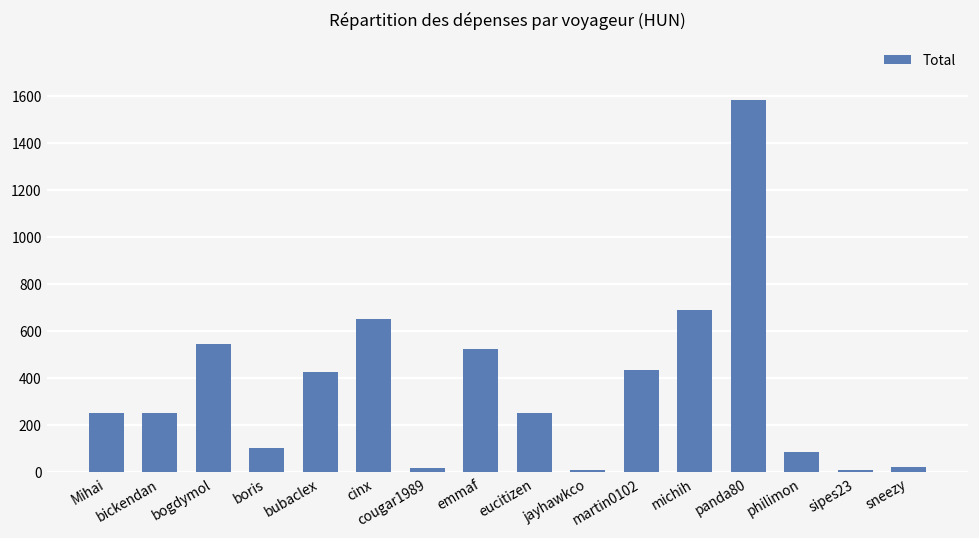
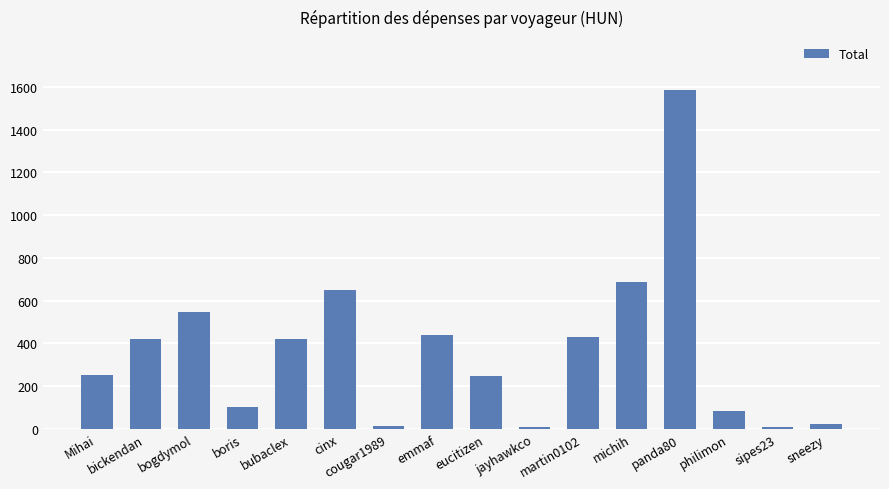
bickendan: 250 -> 420
emmaf: 520 -> 440
